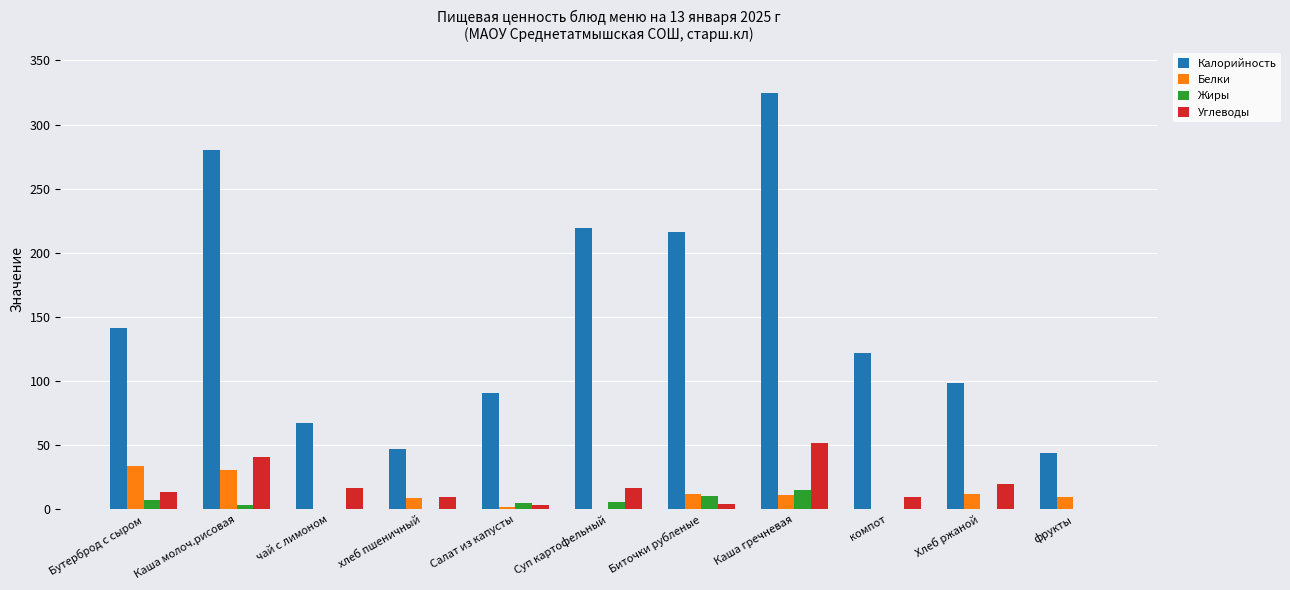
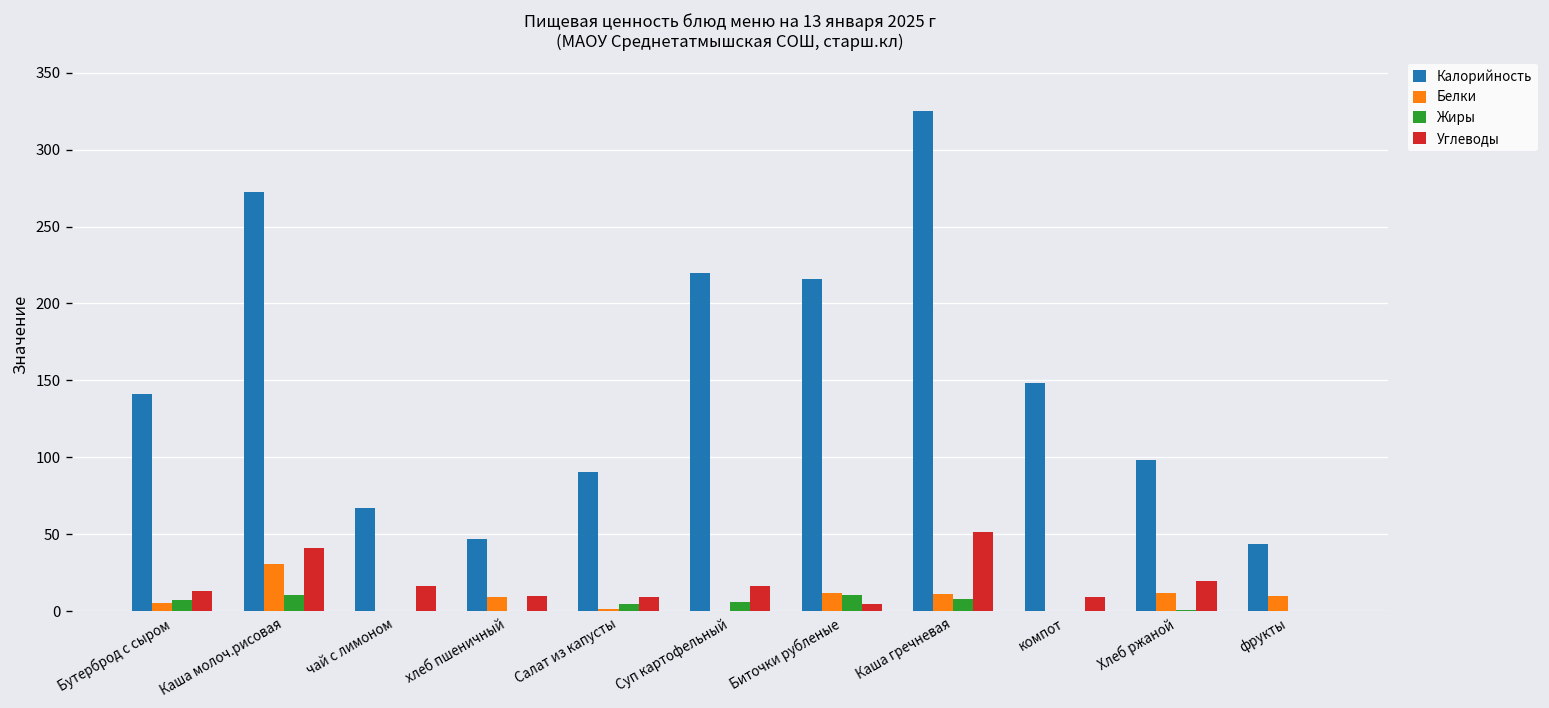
Белки, Бутерброд с сыром: 34 -> 5
Калорийность, Каша молоч.рисовая: 280 -> 272
Жиры, Каша молоч.рисовая: 4 -> 10
Углеводы, Салат из капусты: 3 -> 9
Жиры, Каша гречневая: 15 -> 8
Калорийность, компот: 122 -> 148
